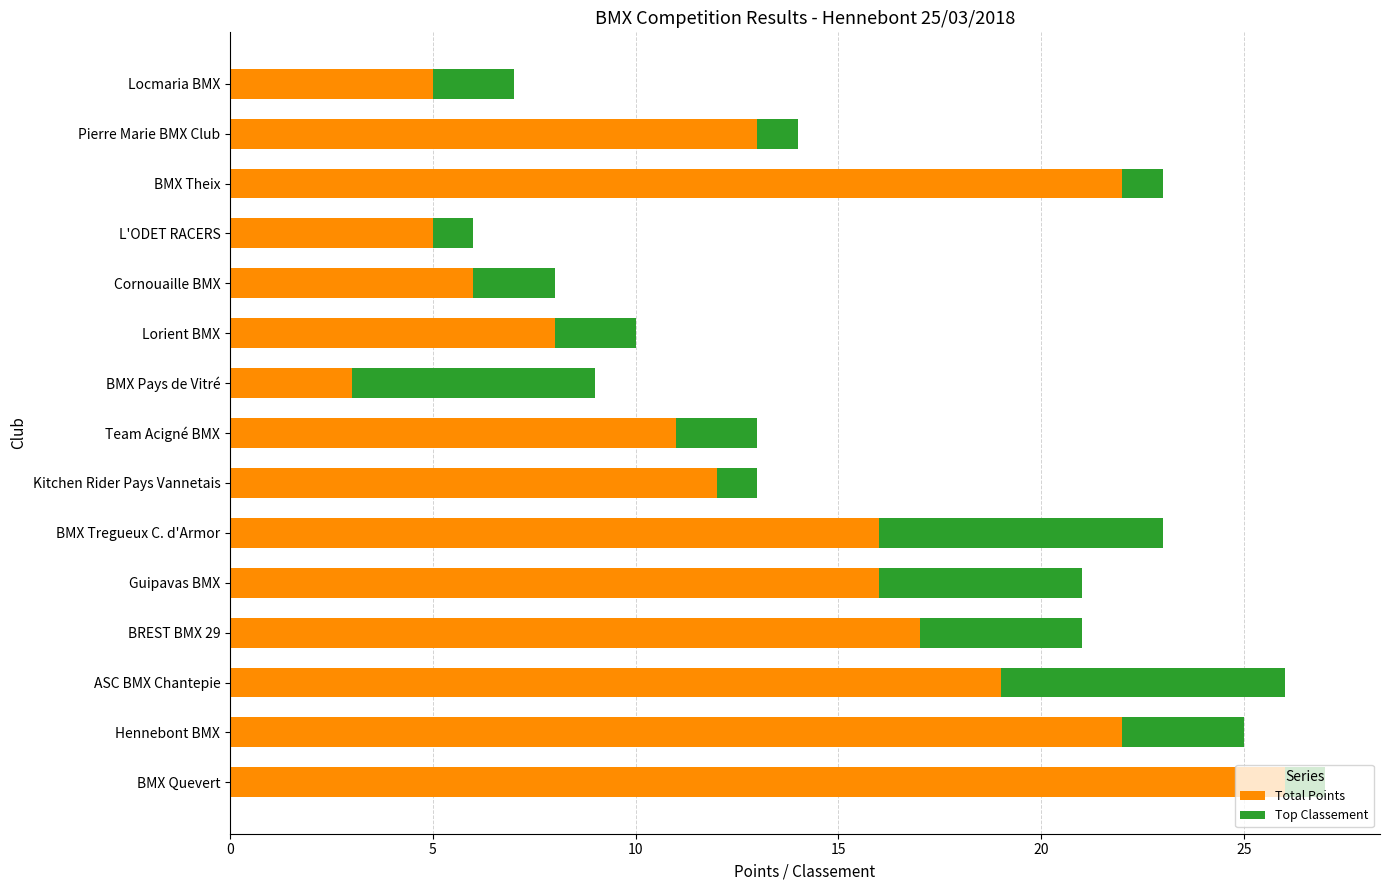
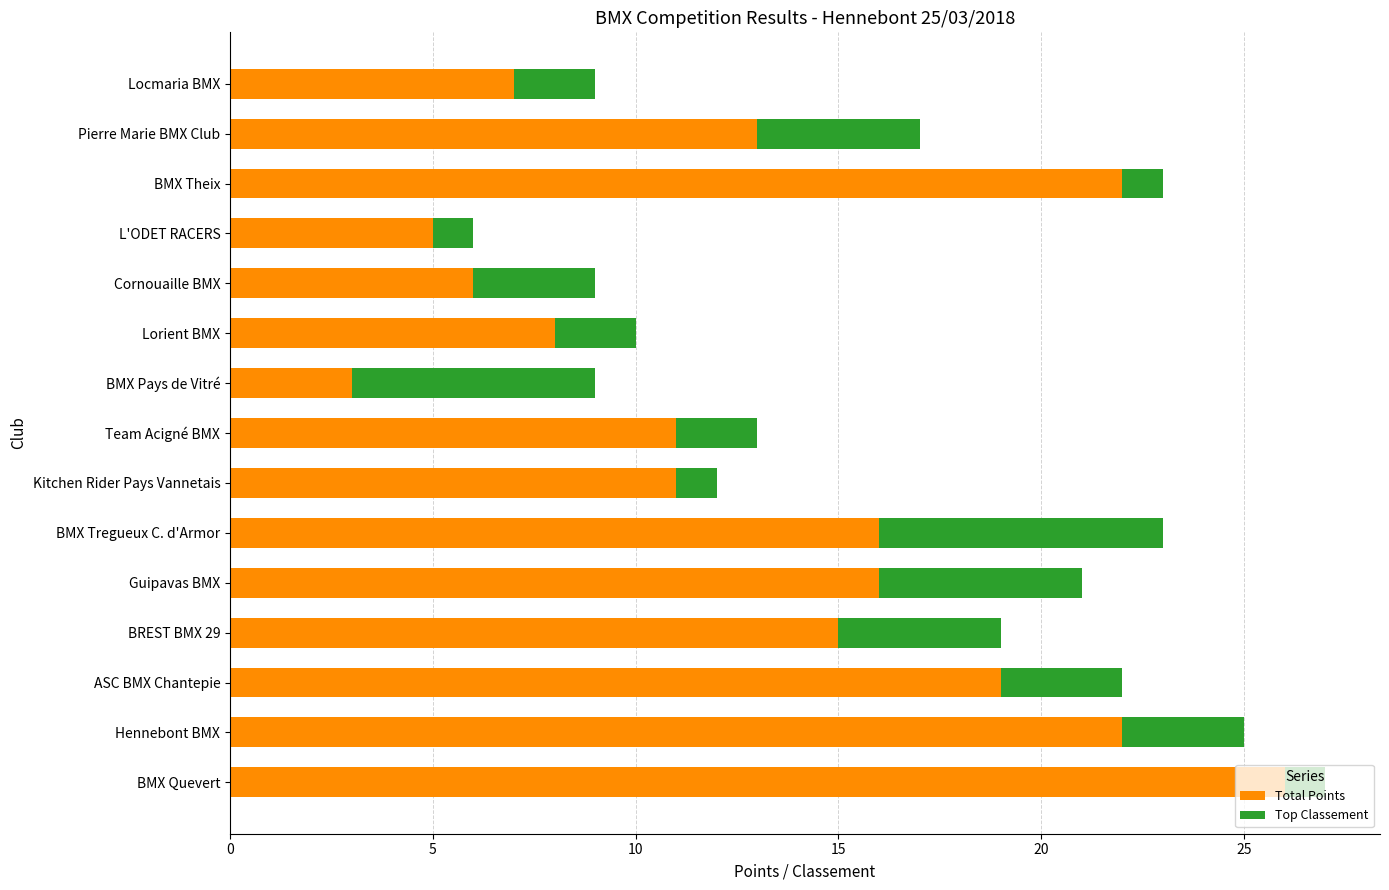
Total Points, Locmaria BMX: 5 -> 7
Top Classement, Pierre Marie BMX Club: 1 -> 4
Top Classement, Cornouaille BMX: 2 -> 3
Total Points, Kitchen Rider Pays Vannetais: 12 -> 11
Total Points, BREST BMX 29: 17 -> 15
Top Classement, ASC BMX Chantepie: 7 -> 3
